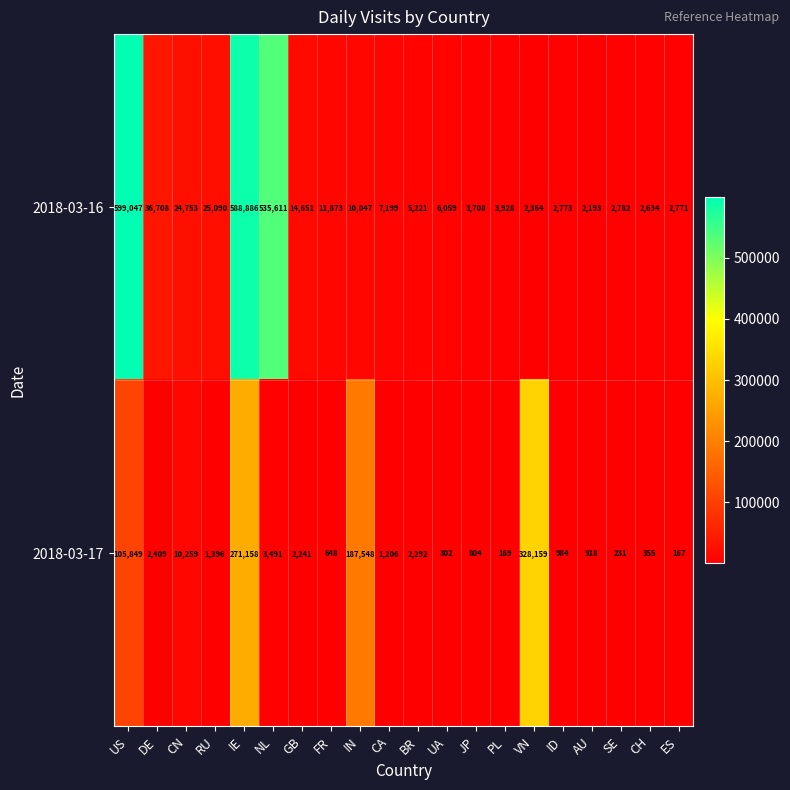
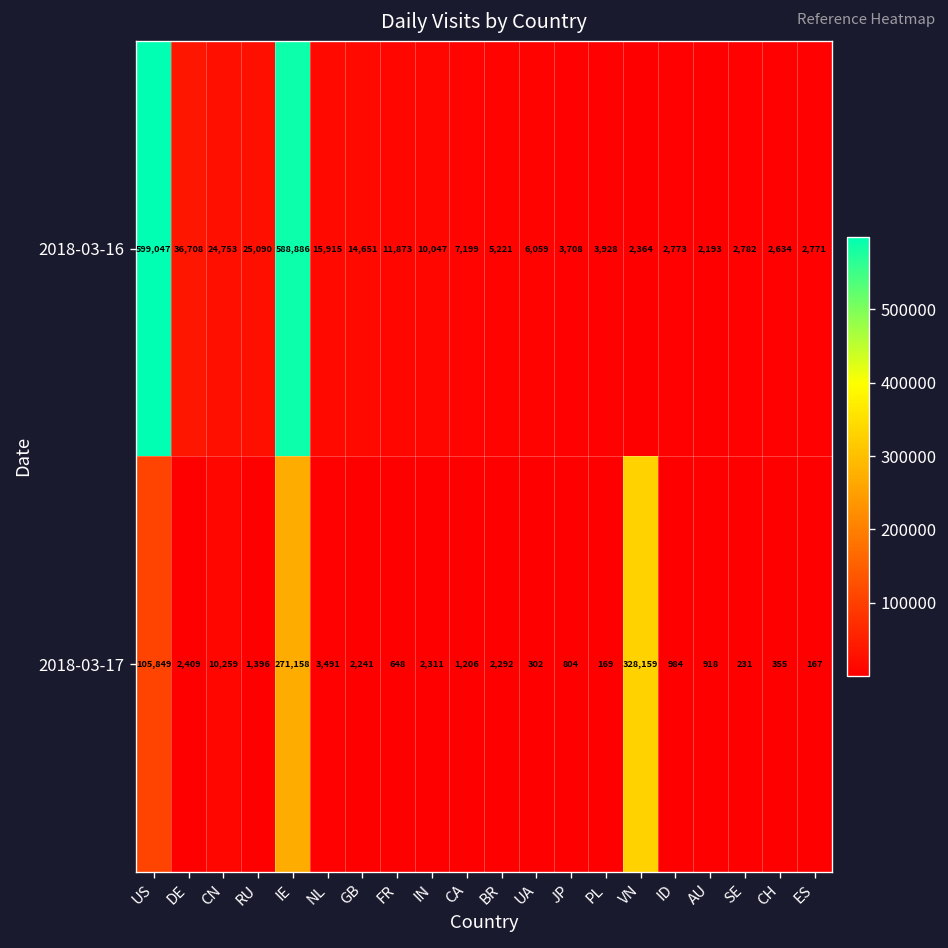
2018-03-16, NL: 535,611 -> 15,915
2018-03-17, IN: 187,548 -> 2,311
